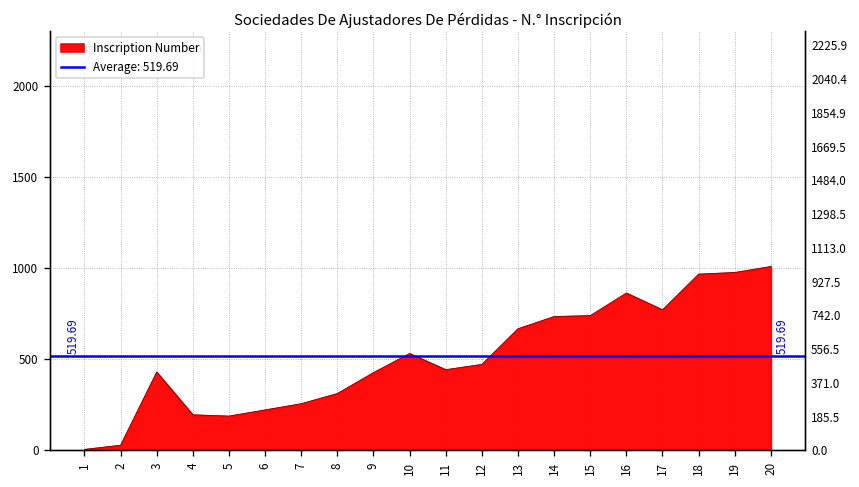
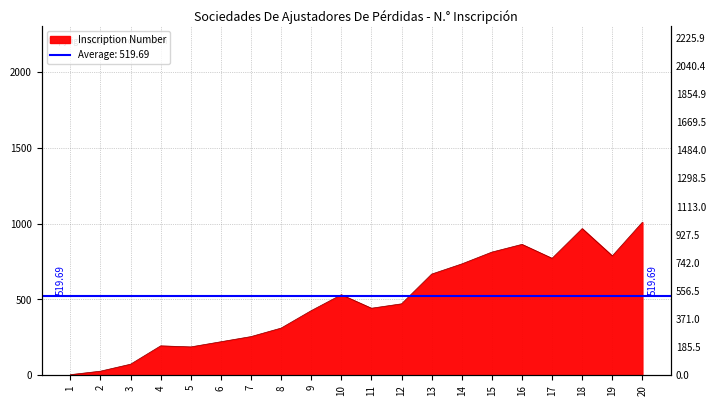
3: 430 -> 70
15: 740 -> 810
19: 980 -> 790
